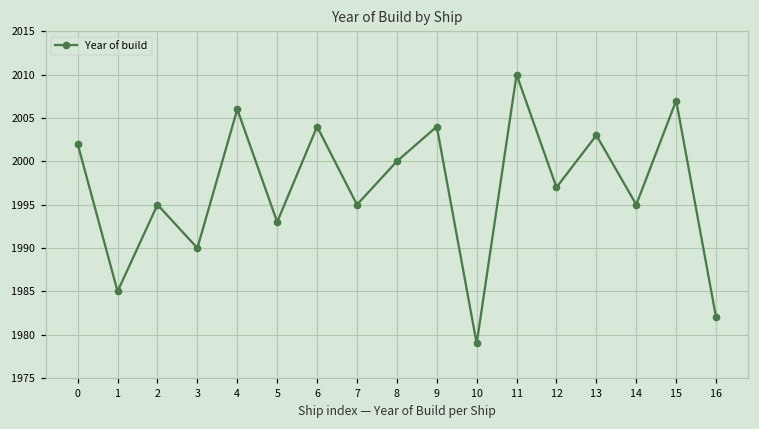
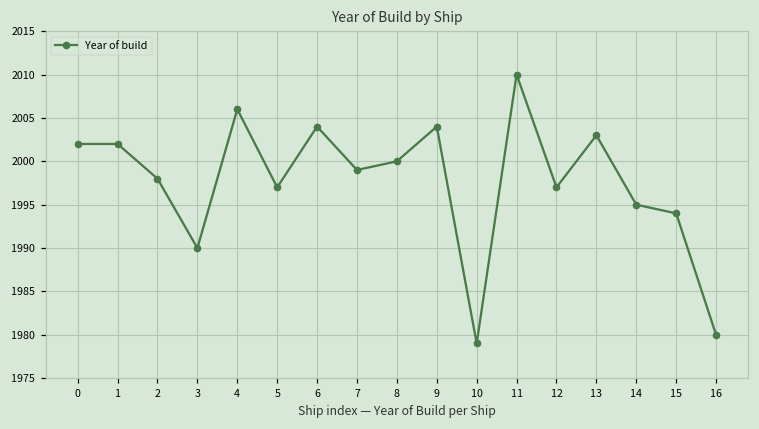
1: 1985 -> 2002
2: 1995 -> 1998
5: 1993 -> 1997
7: 1995 -> 1999
15: 2007 -> 1994
16: 1982 -> 1980
